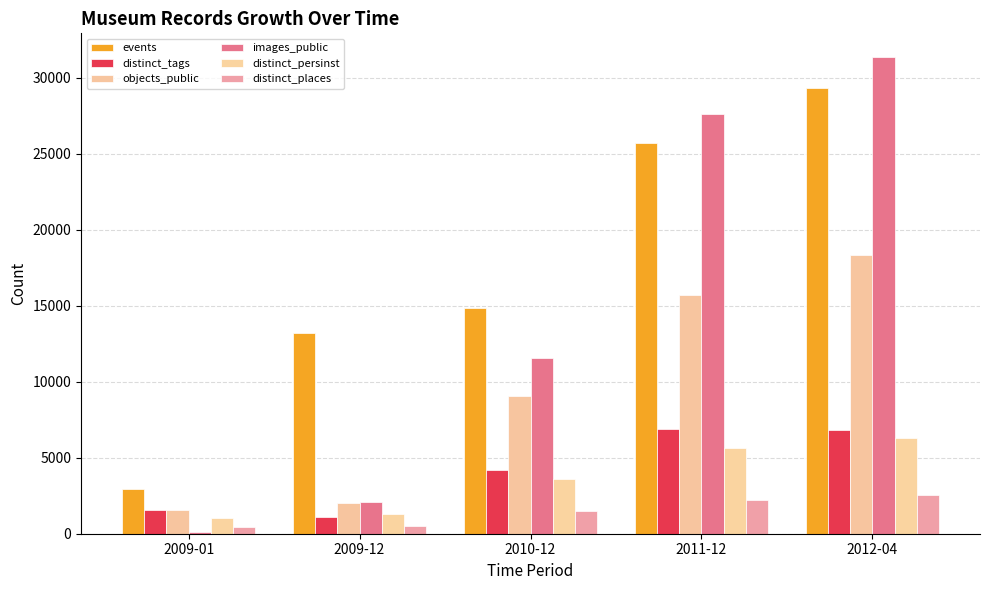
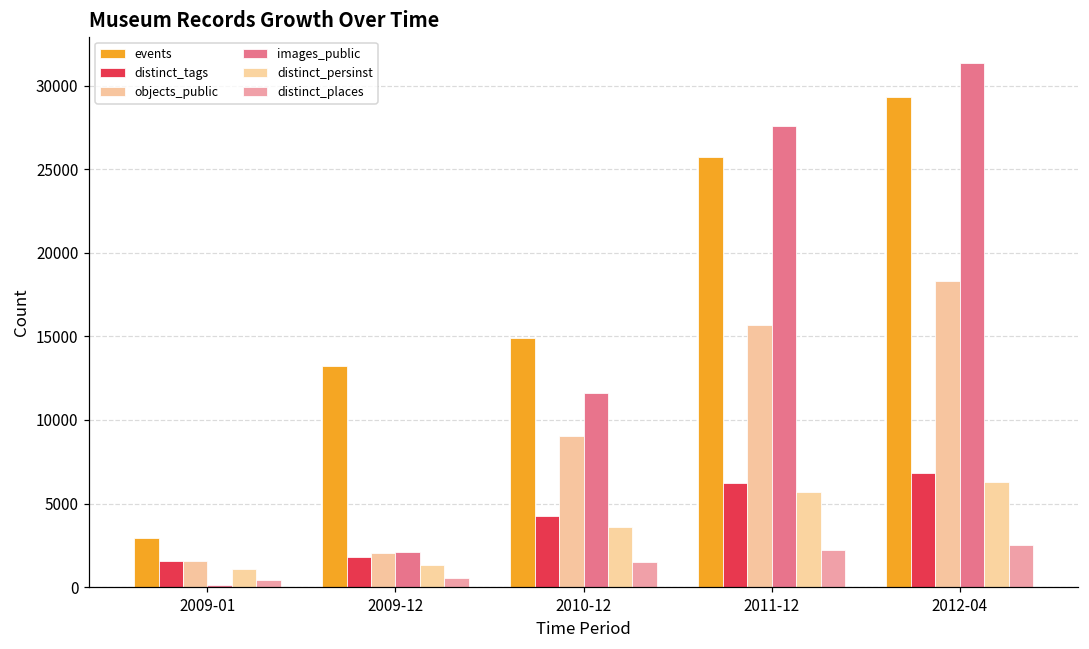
distinct_tags, 2009-12: 1100 -> 1800
distinct_tags, 2011-12: 6900 -> 6200
